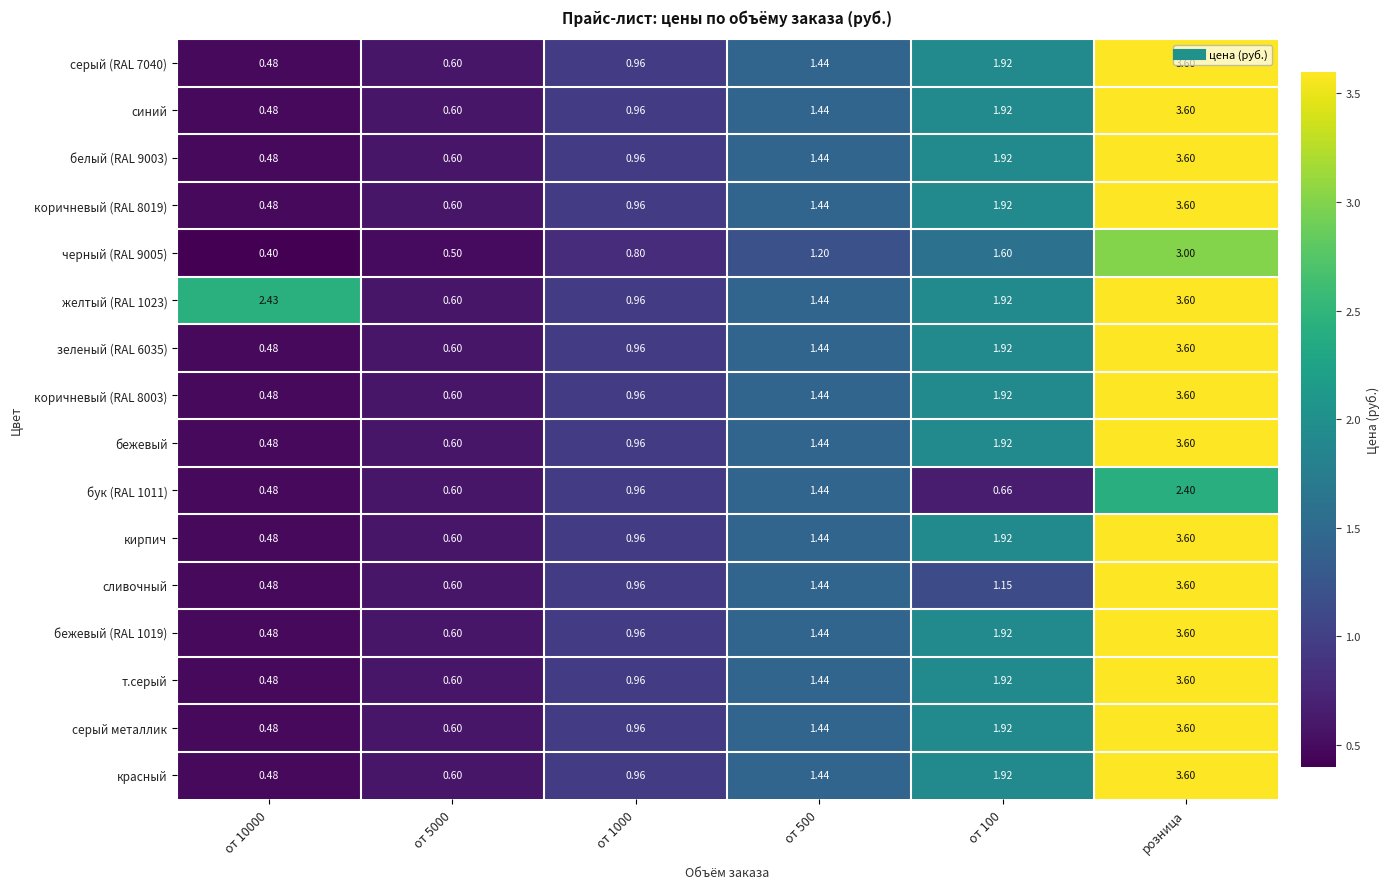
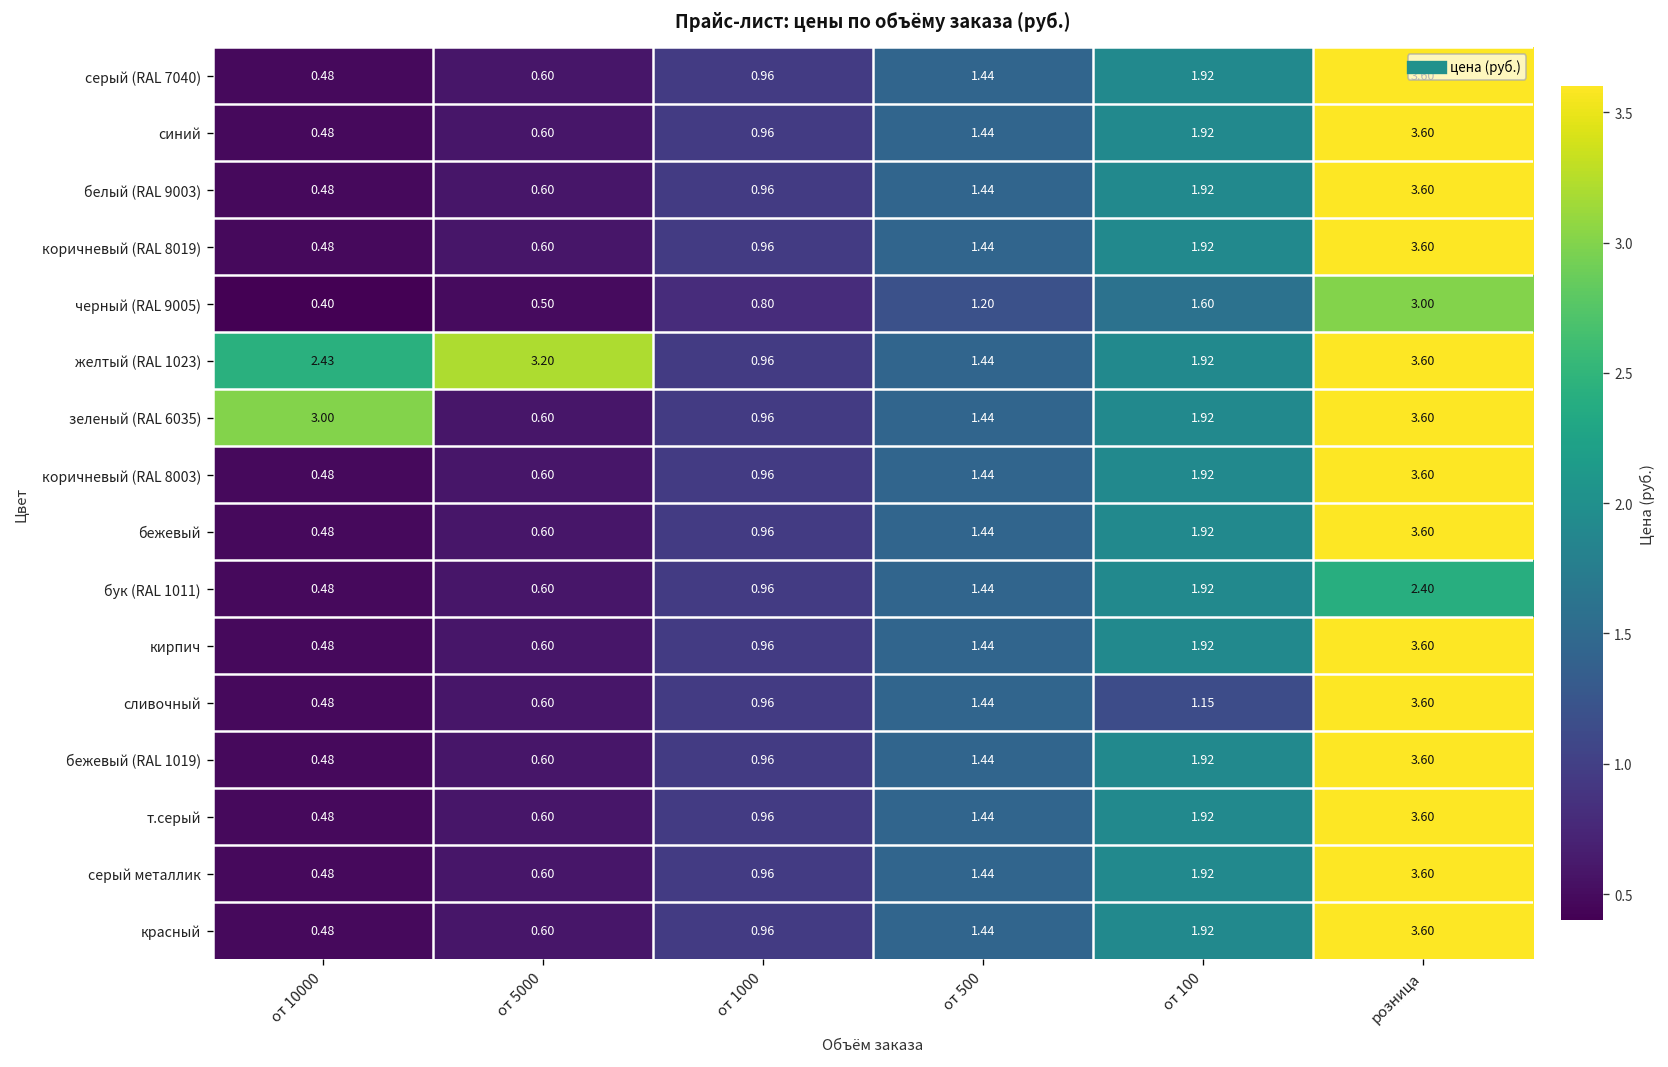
желтый (RAL 1023), от 5000: 0.60 -> 3.20
зеленый (RAL 6035), от 10000: 0.48 -> 3.00
бук (RAL 1011), от 100: 0.66 -> 1.92
